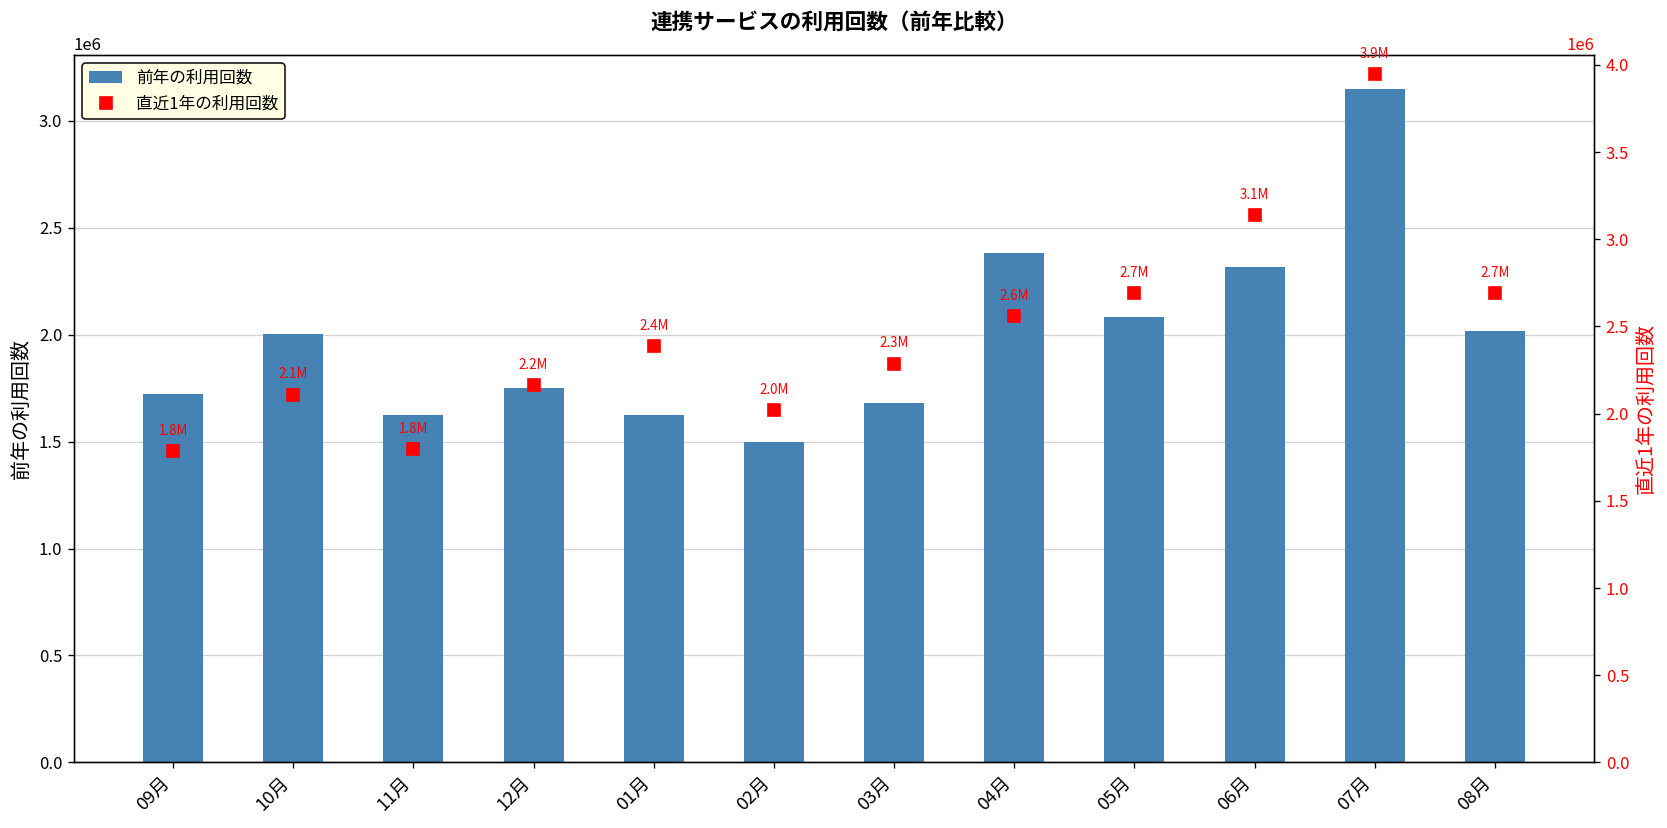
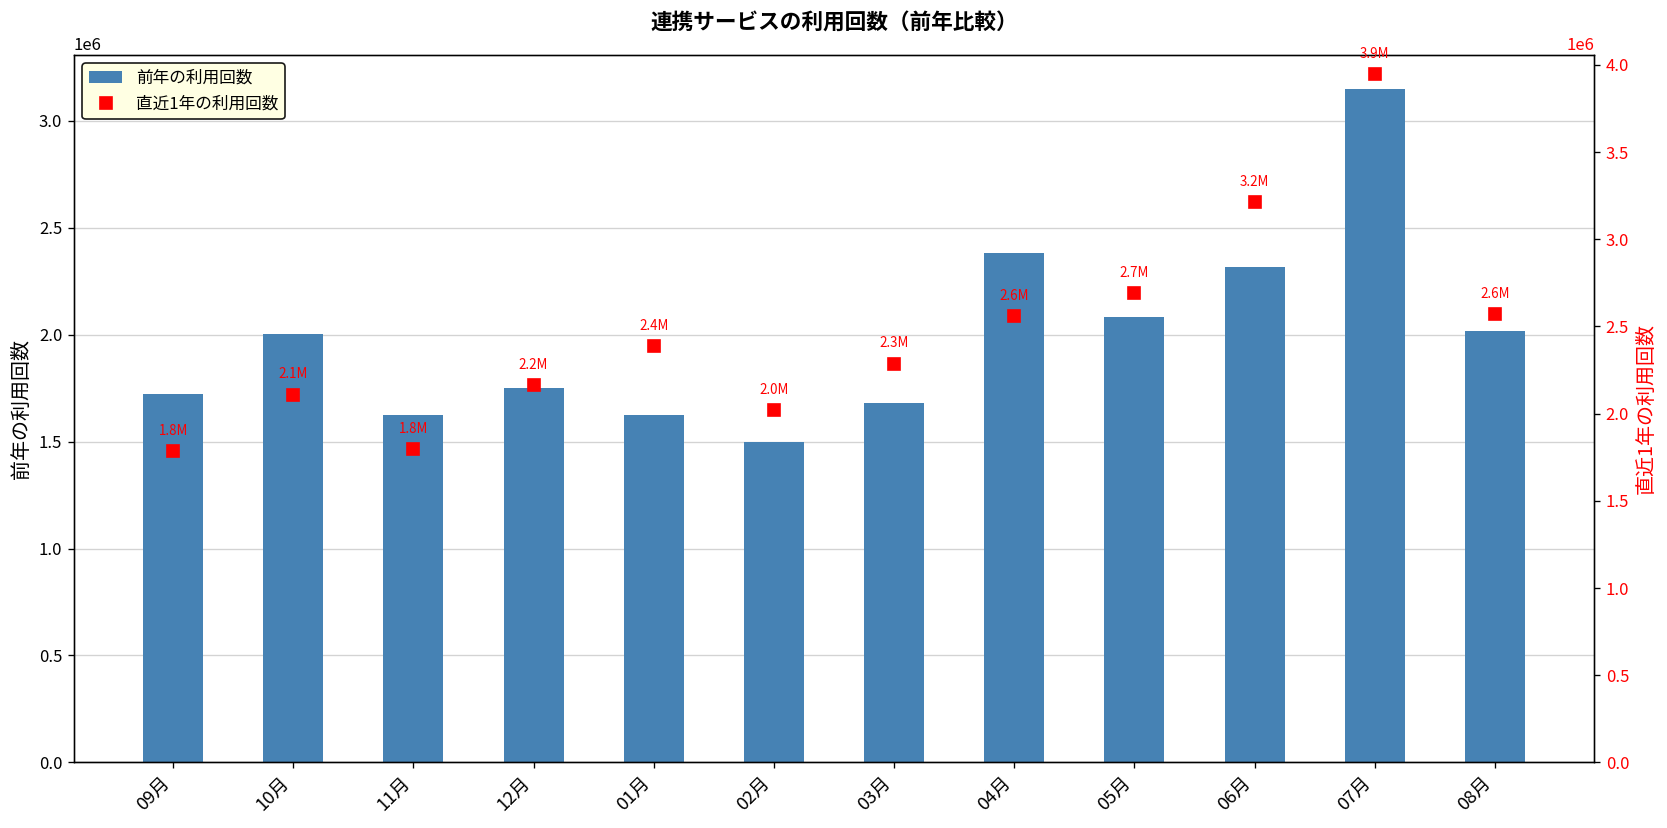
直近1年の利用回数, 06月: 3.1M -> 3.2M
直近1年の利用回数, 08月: 2.7M -> 2.6M
